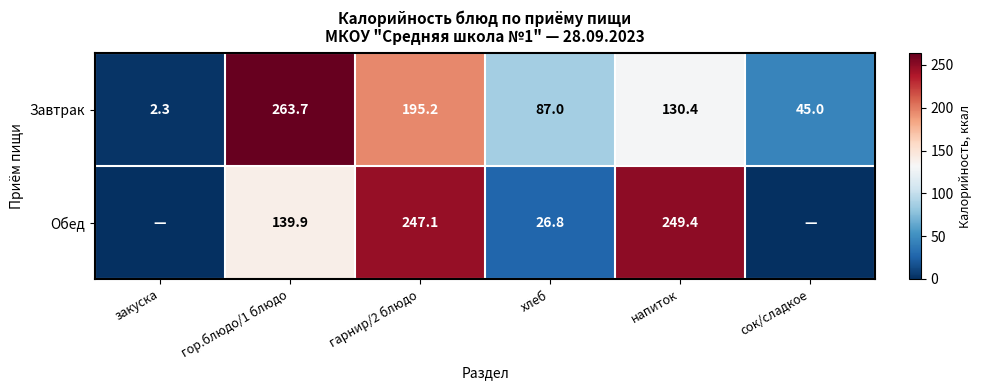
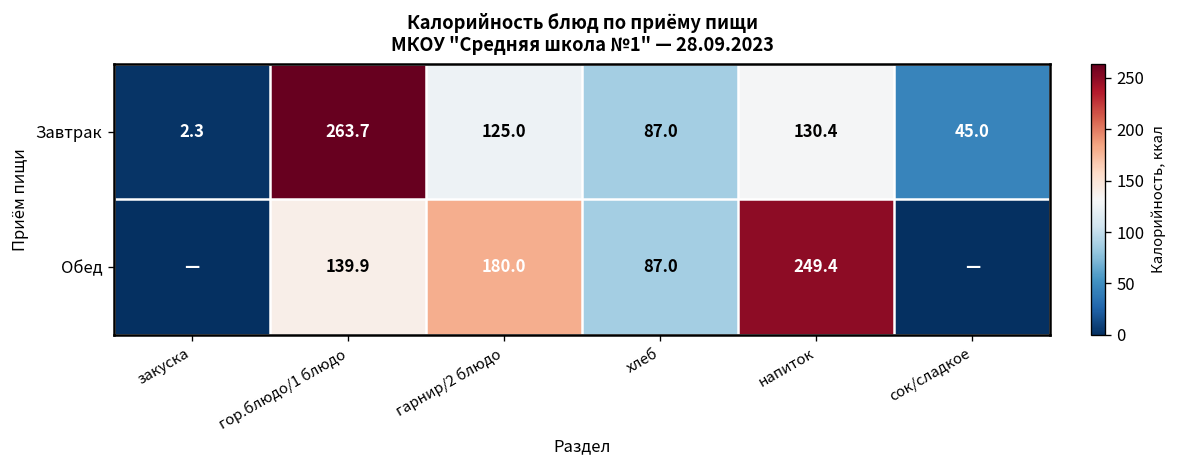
Завтрак, гарнир/2 блюдо: 195.2 -> 125.0
Обед, гарнир/2 блюдо: 247.1 -> 180.0
Обед, хлеб: 26.8 -> 87.0
